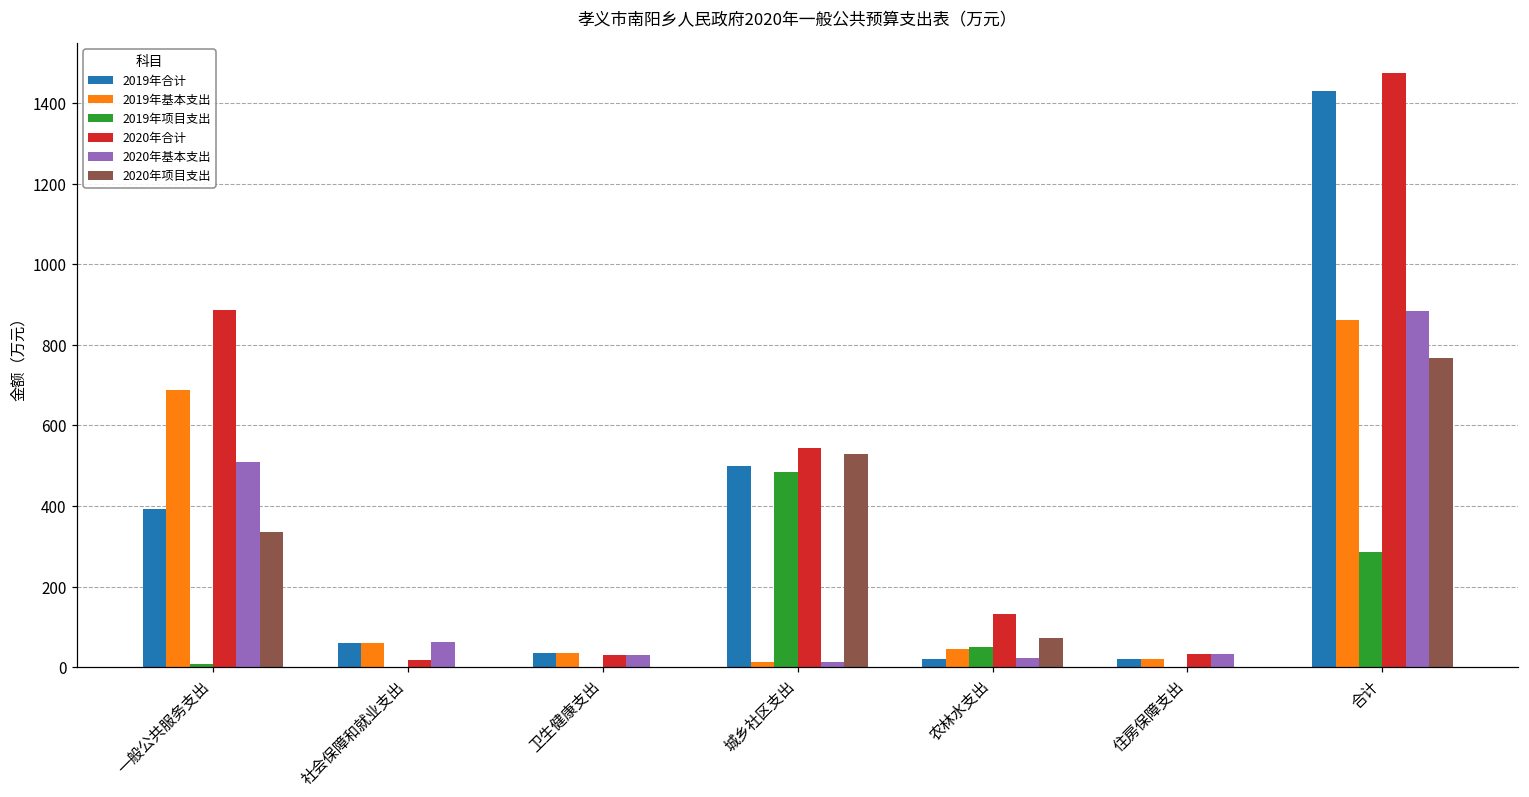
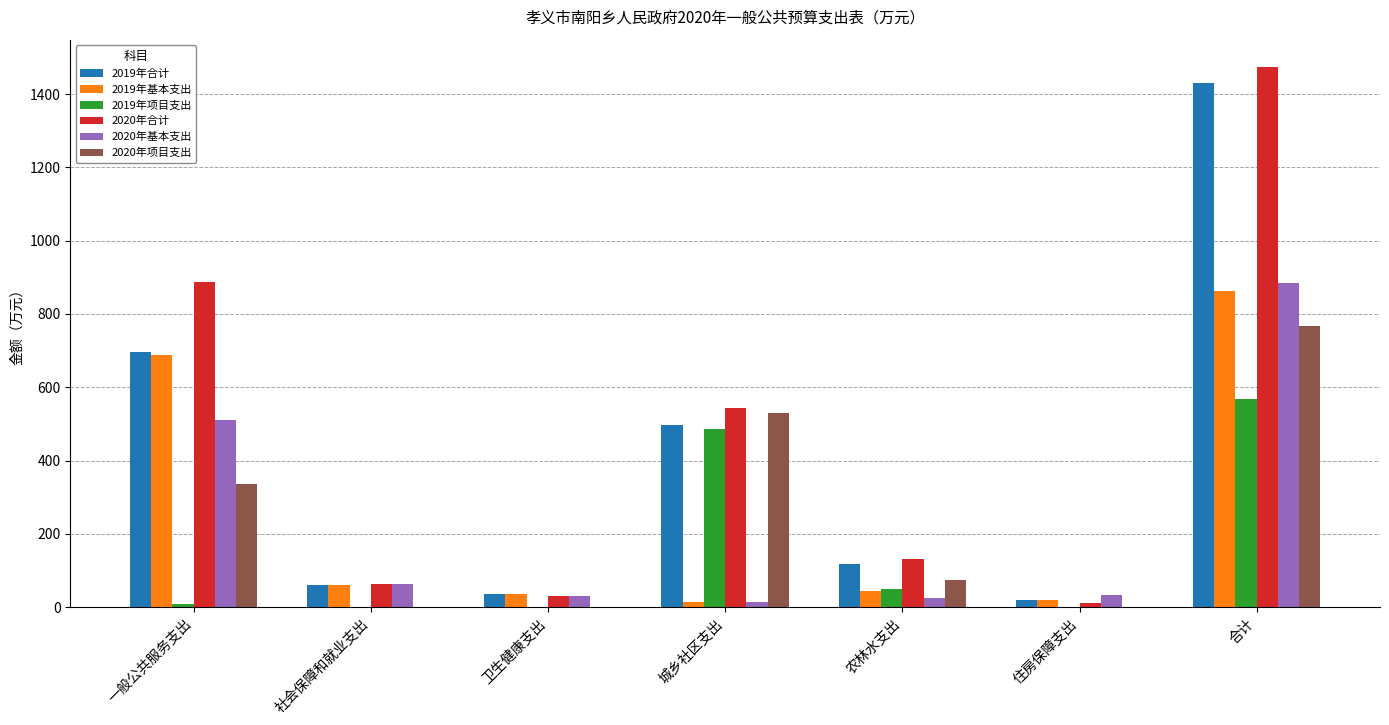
2019年合计, 一般公共服务支出: 390 -> 700
2020年合计, 社会保障和就业支出: 20 -> 60
2019年合计, 农林水支出: 20 -> 120
2020年合计, 住房保障支出: 30 -> 10
2019年项目支出, 合计: 290 -> 570
